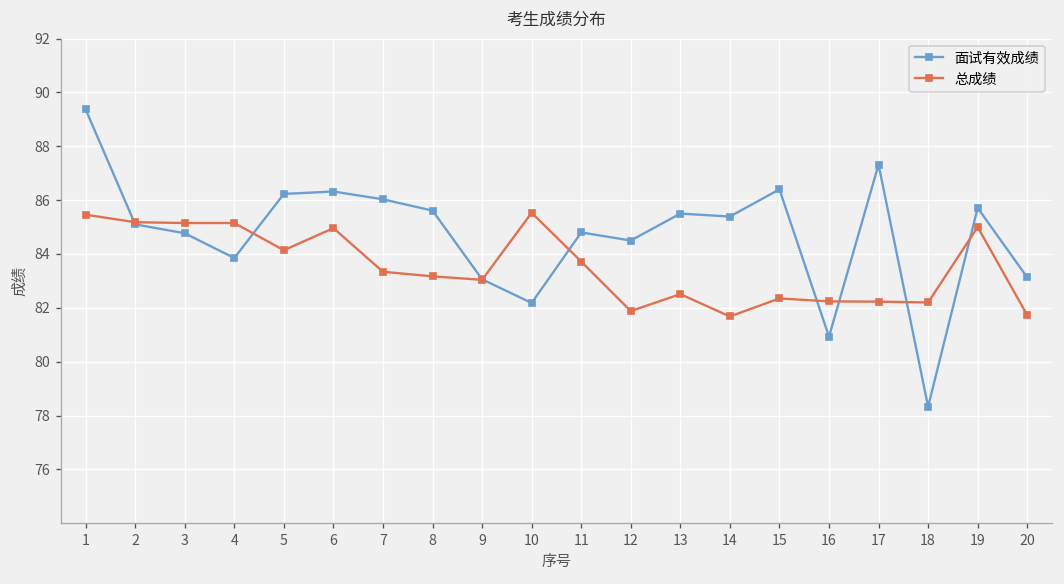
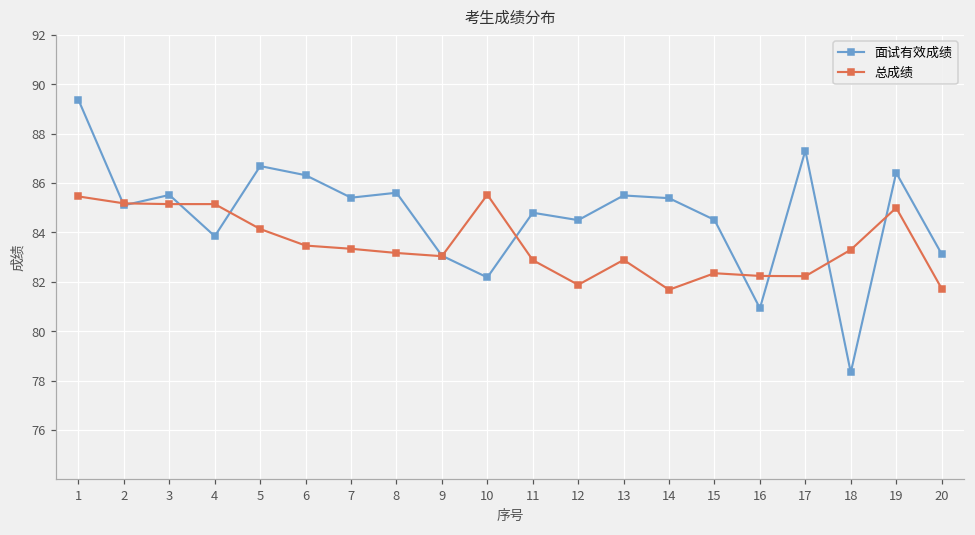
面试有效成绩, 3: 84.8 -> 85.5
面试有效成绩, 5: 86.2 -> 86.7
总成绩, 6: 85.0 -> 83.5
面试有效成绩, 7: 86.0 -> 85.4
总成绩, 11: 83.7 -> 82.9
总成绩, 13: 82.5 -> 82.9
面试有效成绩, 15: 86.4 -> 84.5
总成绩, 18: 82.2 -> 83.3
面试有效成绩, 19: 85.7 -> 86.4
